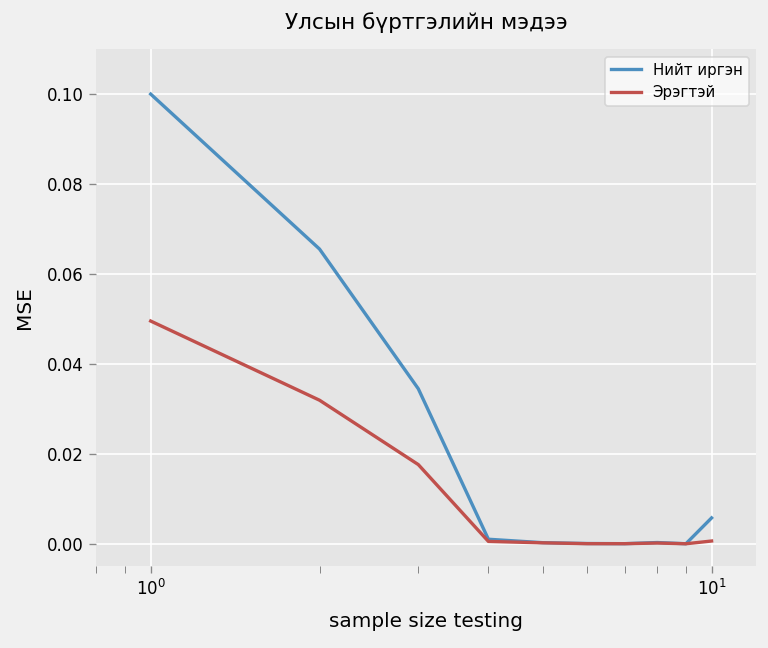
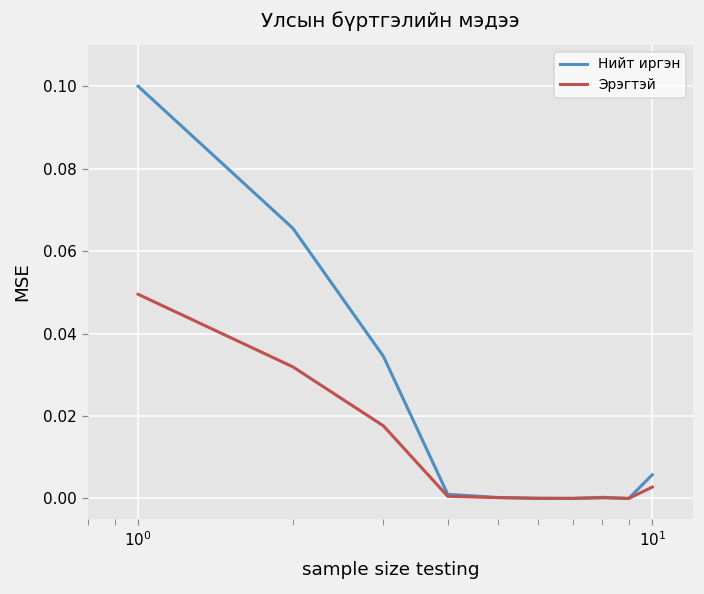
Эрэгтэй, 10^1: 0.001 -> 0.003
